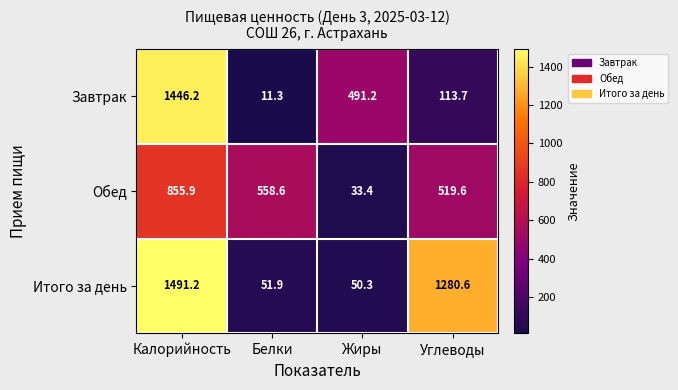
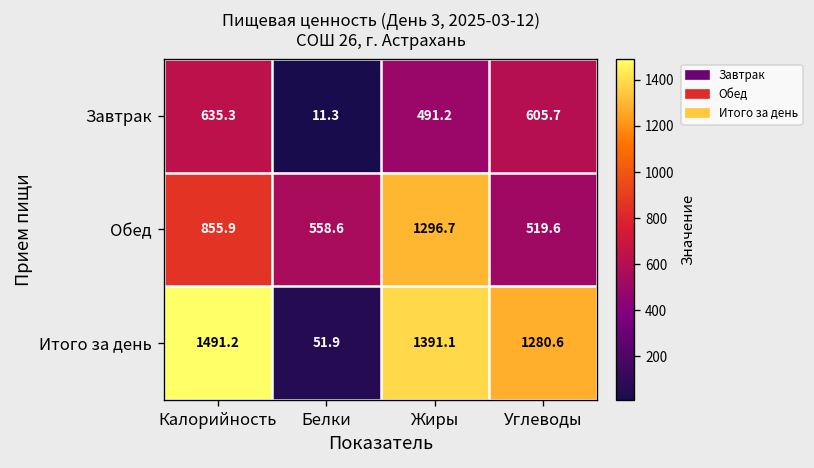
Завтрак, Калорийность: 1446.2 -> 635.3
Завтрак, Углеводы: 113.7 -> 605.7
Обед, Жиры: 33.4 -> 1296.7
Итого за день, Жиры: 50.3 -> 1391.1
